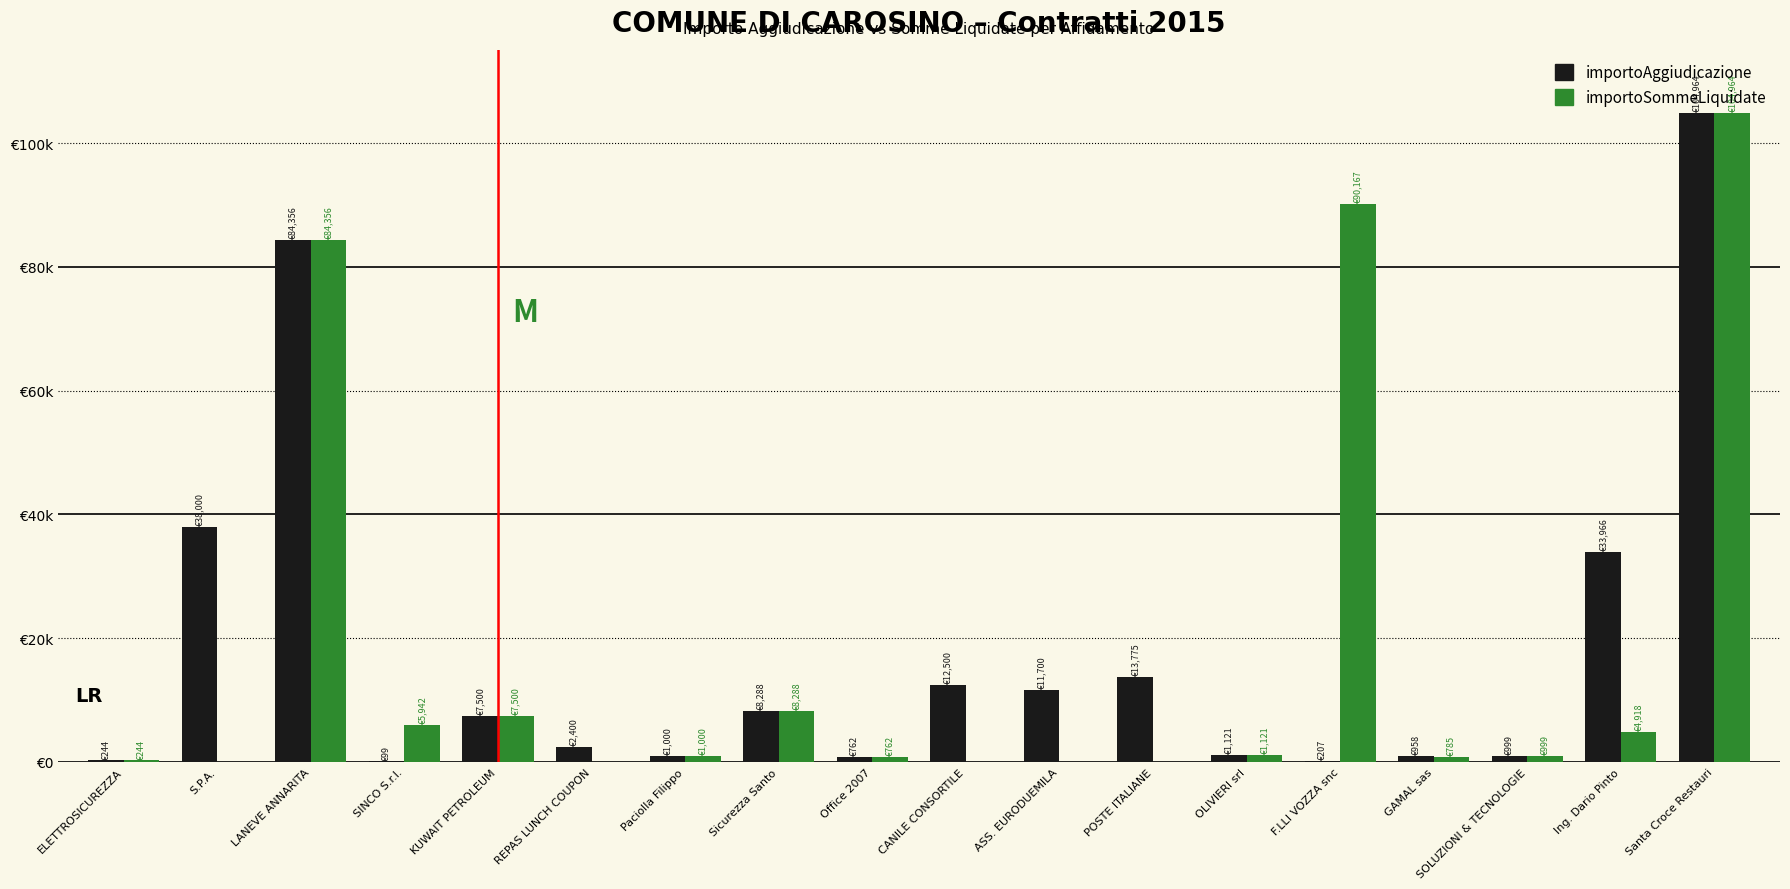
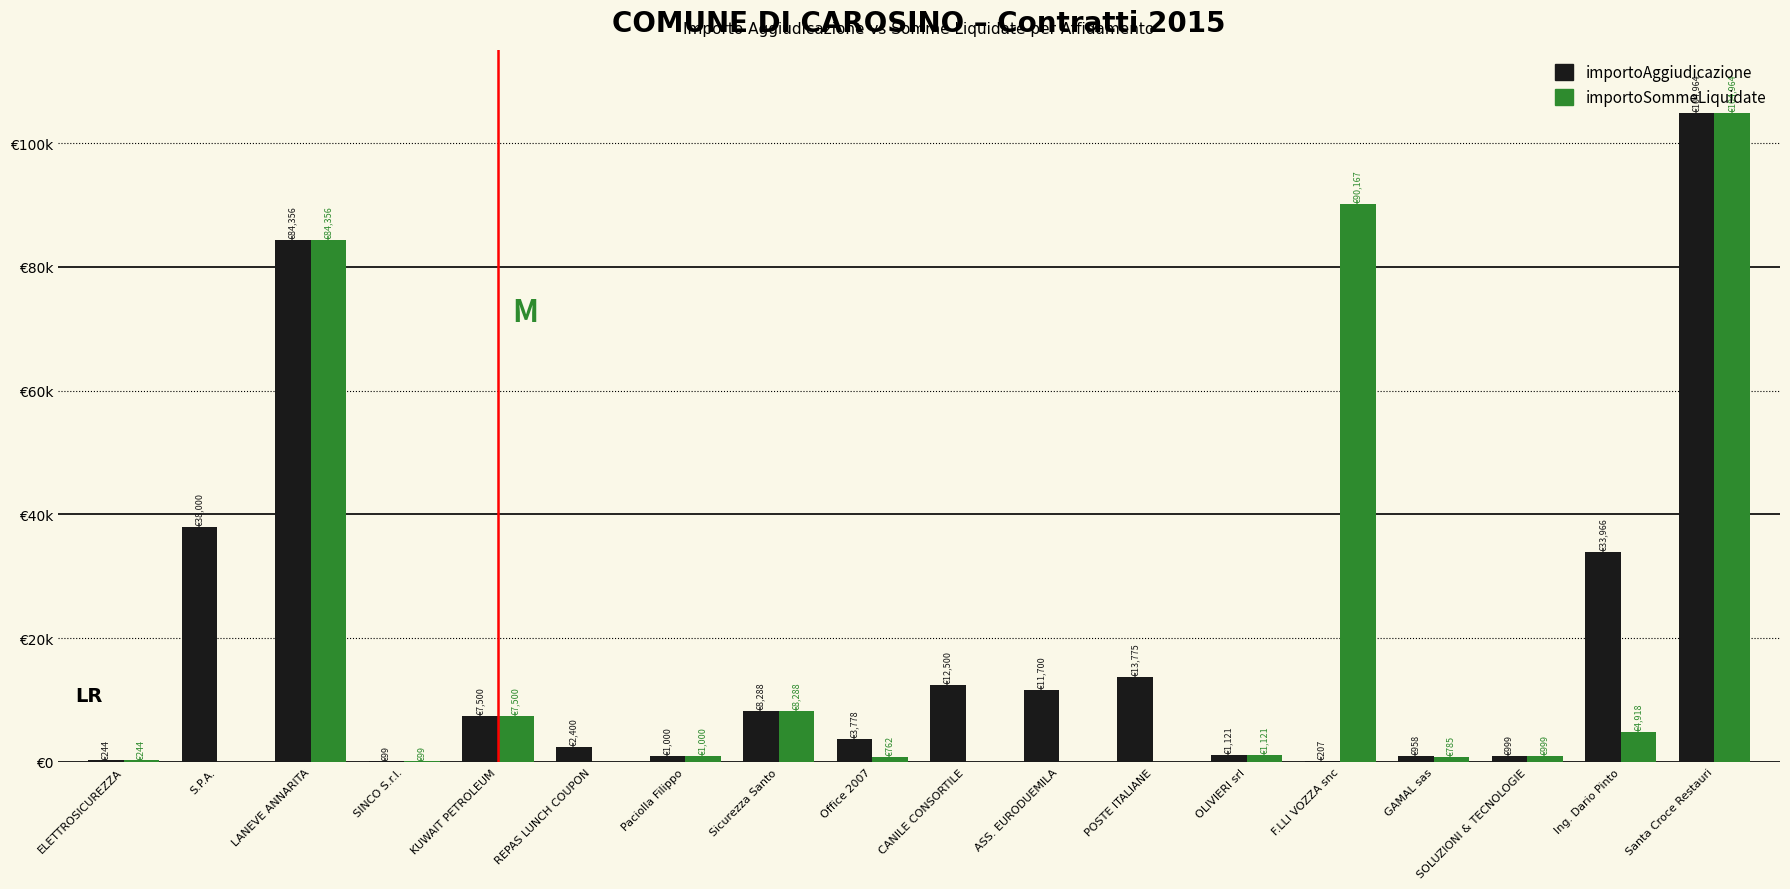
importoSommeLiquidate, SINCO S.r.l.: €5,942 -> €99
importoAggiudicazione, Office 2007: €762 -> €3,778
